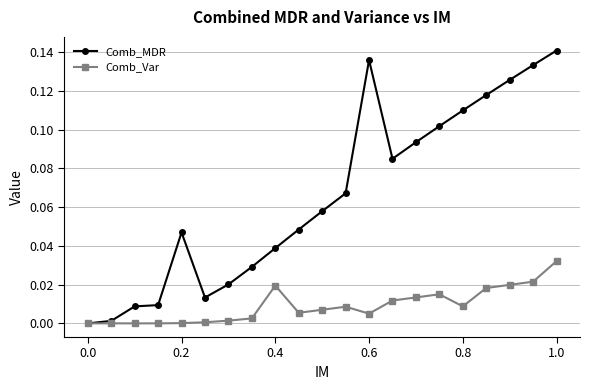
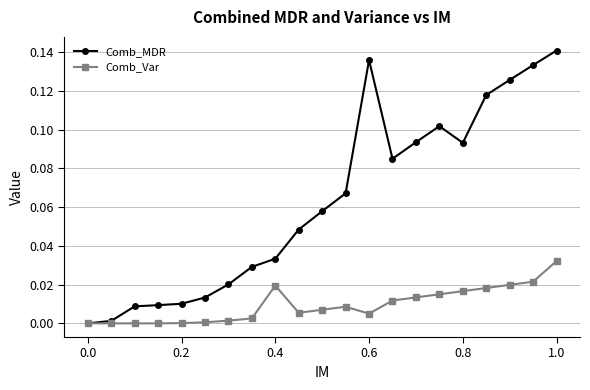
Comb_MDR, 0.2: 0.047 -> 0.010
Comb_MDR, 0.4: 0.039 -> 0.033
Comb_MDR, 0.8: 0.110 -> 0.093
Comb_Var, 0.8: 0.009 -> 0.017
